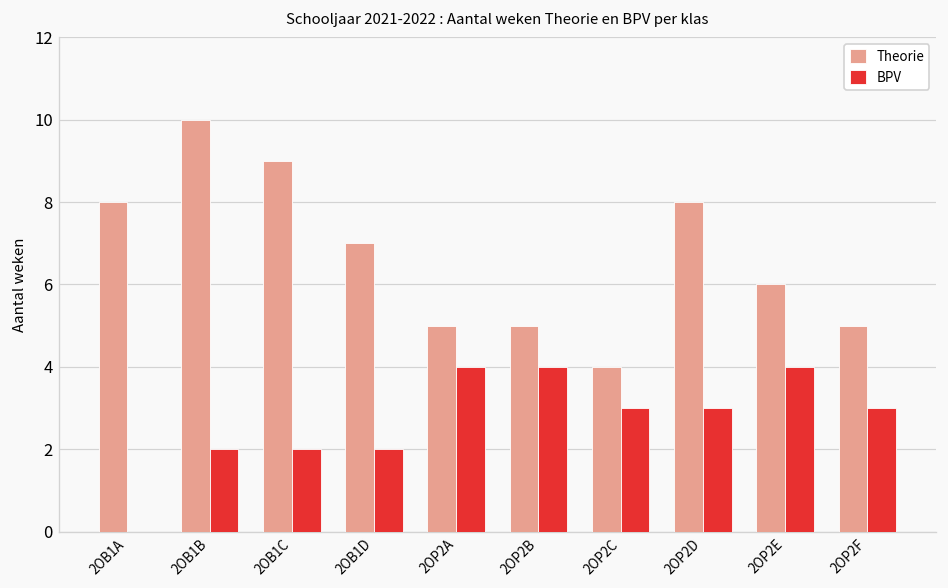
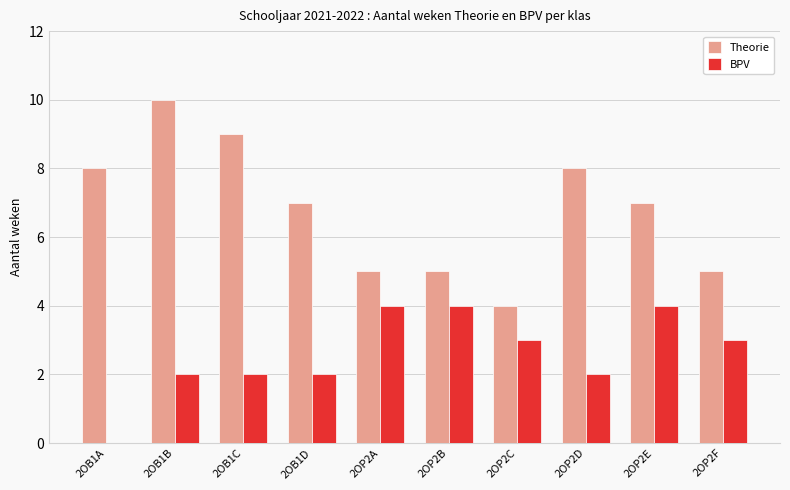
BPV, 2OP2D: 3 -> 2
Theorie, 2OP2E: 6 -> 7
